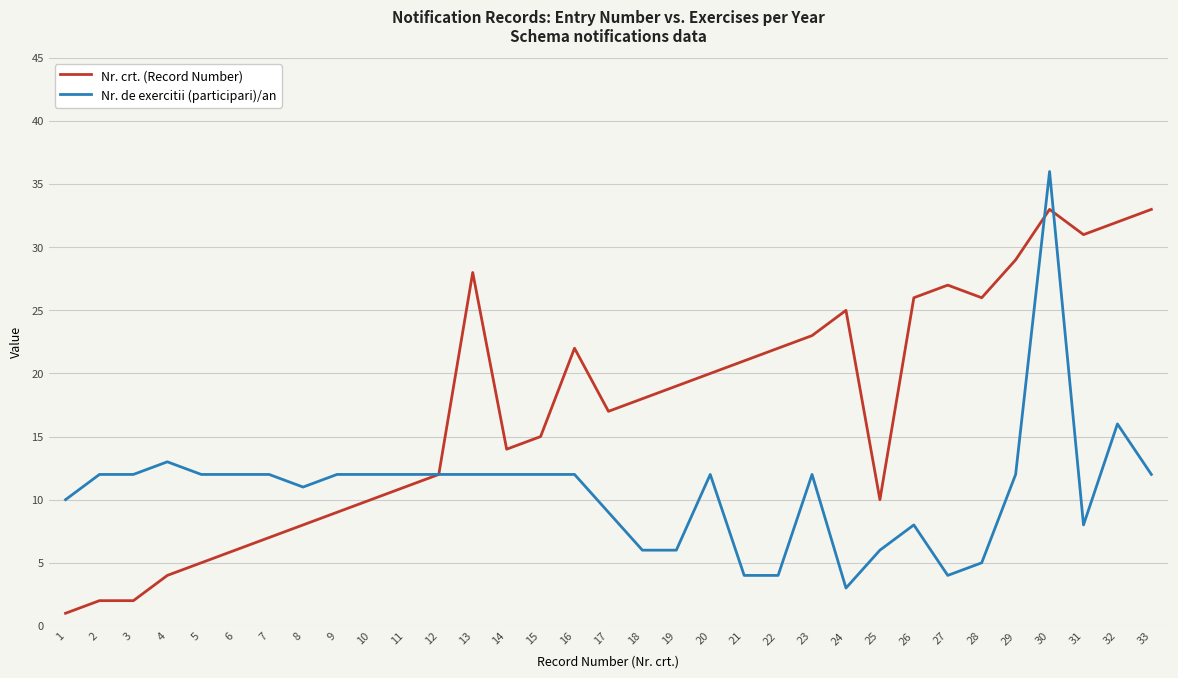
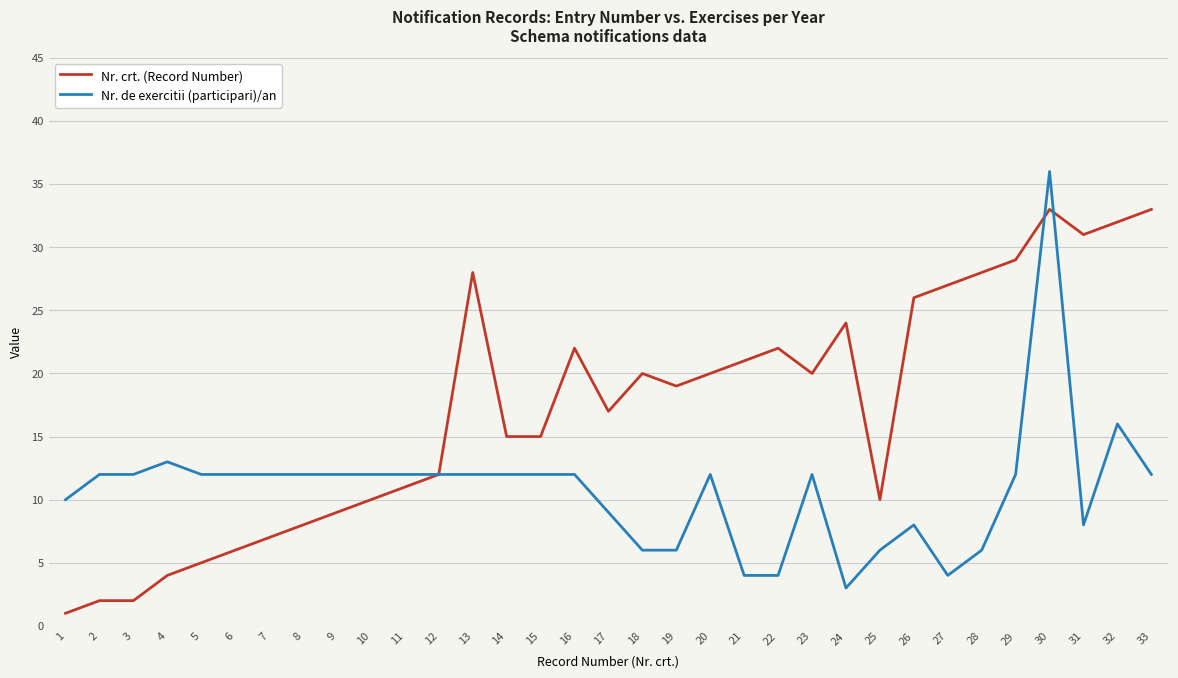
Nr. de exercitii (participari)/an, 8: 11 -> 12
Nr. crt. (Record Number), 14: 14 -> 15
Nr. crt. (Record Number), 18: 18 -> 20
Nr. crt. (Record Number), 23: 23 -> 20
Nr. crt. (Record Number), 24: 25 -> 24
Nr. crt. (Record Number), 28: 26 -> 28
Nr. de exercitii (participari)/an, 28: 5 -> 6
